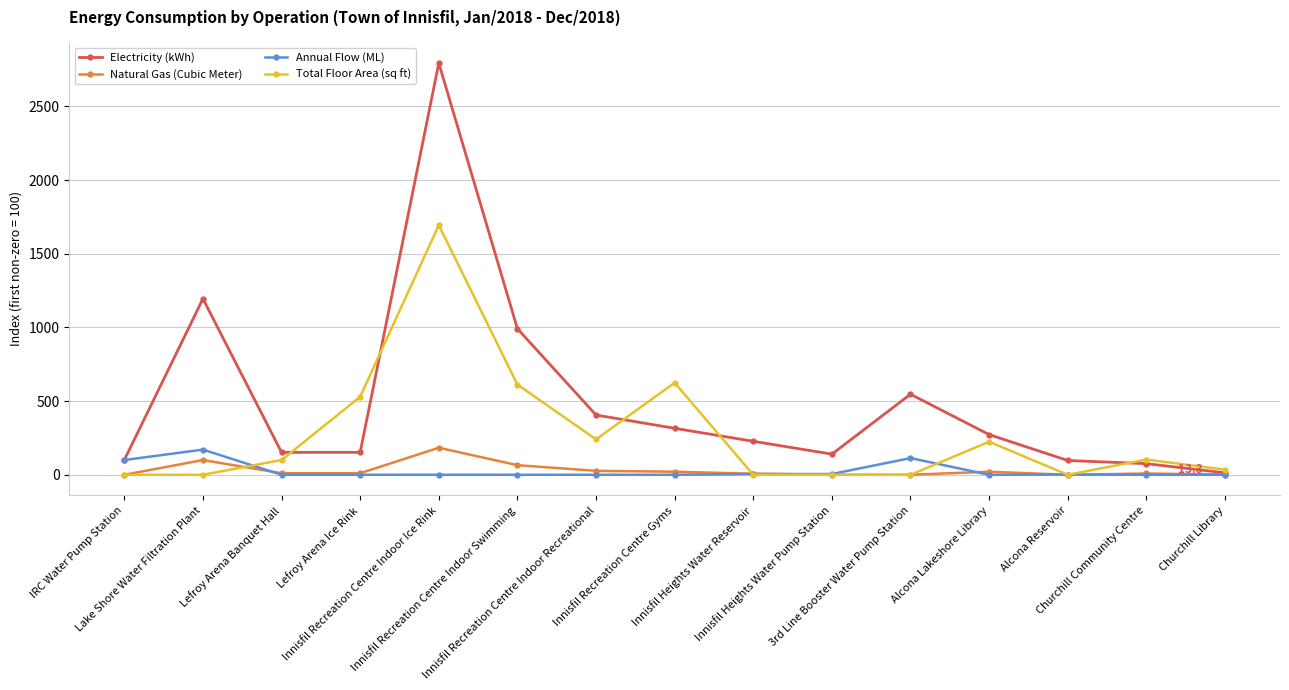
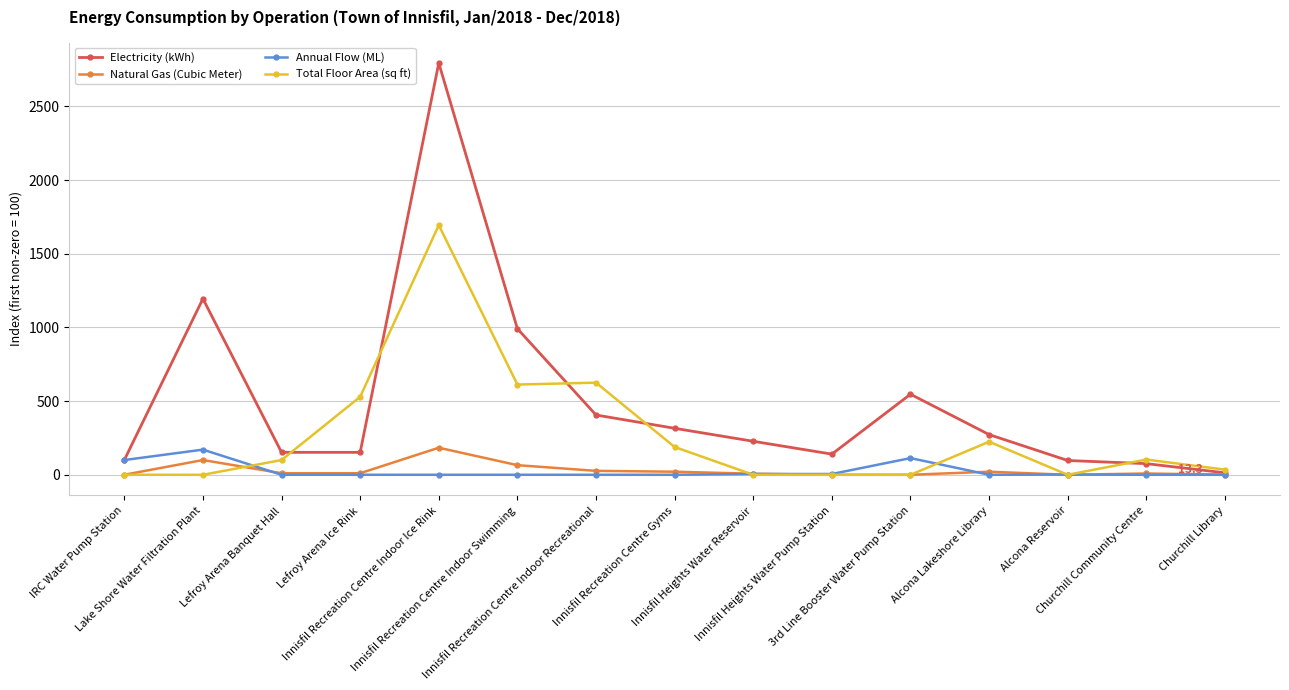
Total Floor Area (sq ft), Innisfil Recreation Centre Indoor Recreational: 240 -> 630
Total Floor Area (sq ft), Innisfil Recreation Centre Gyms: 620 -> 190
